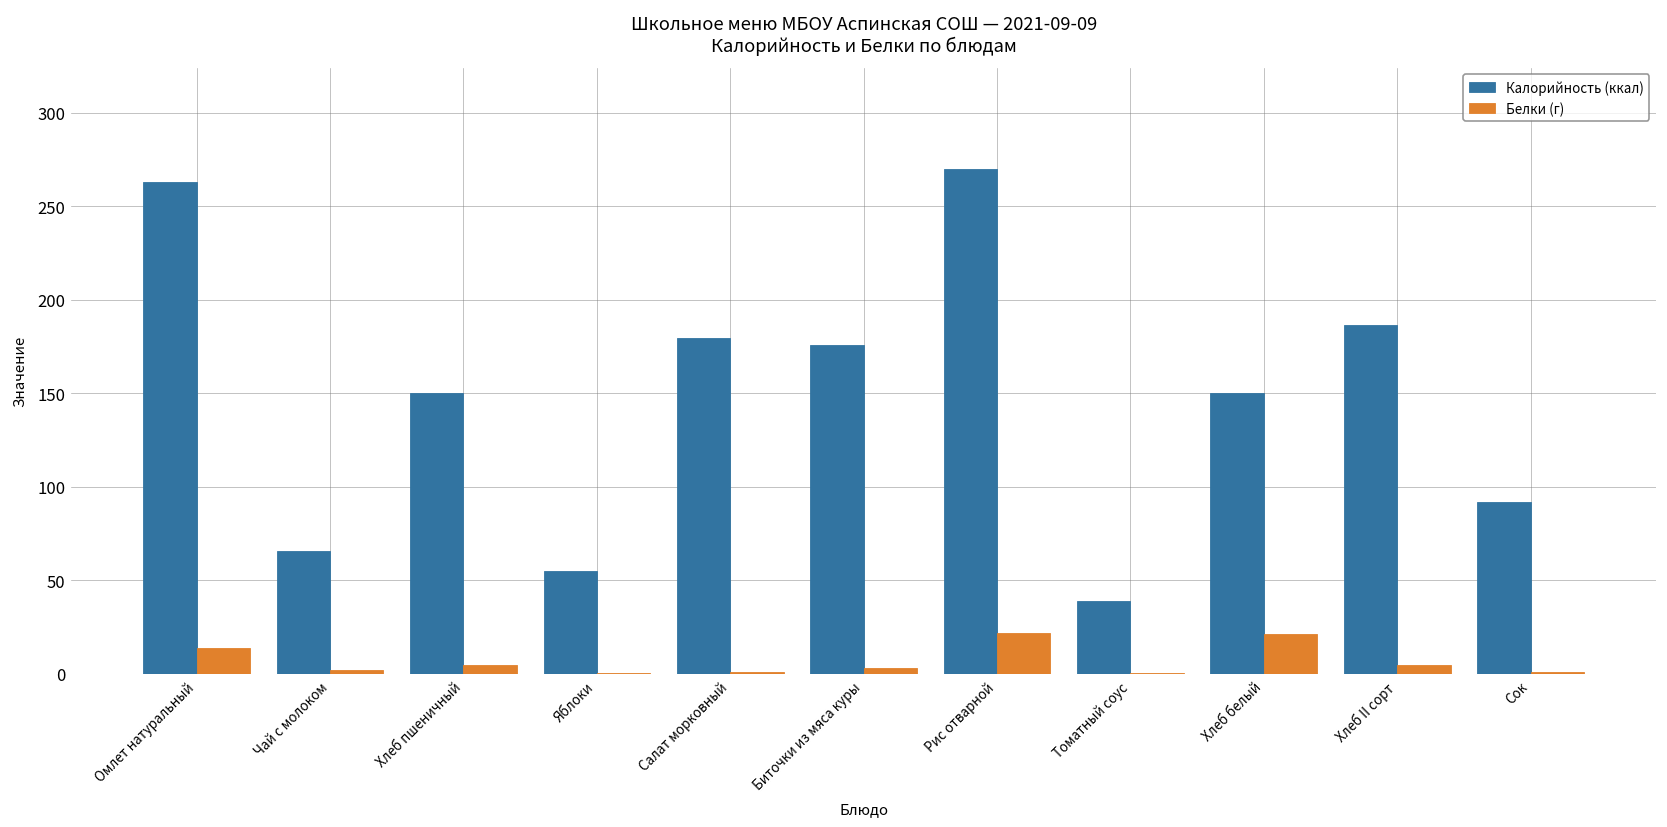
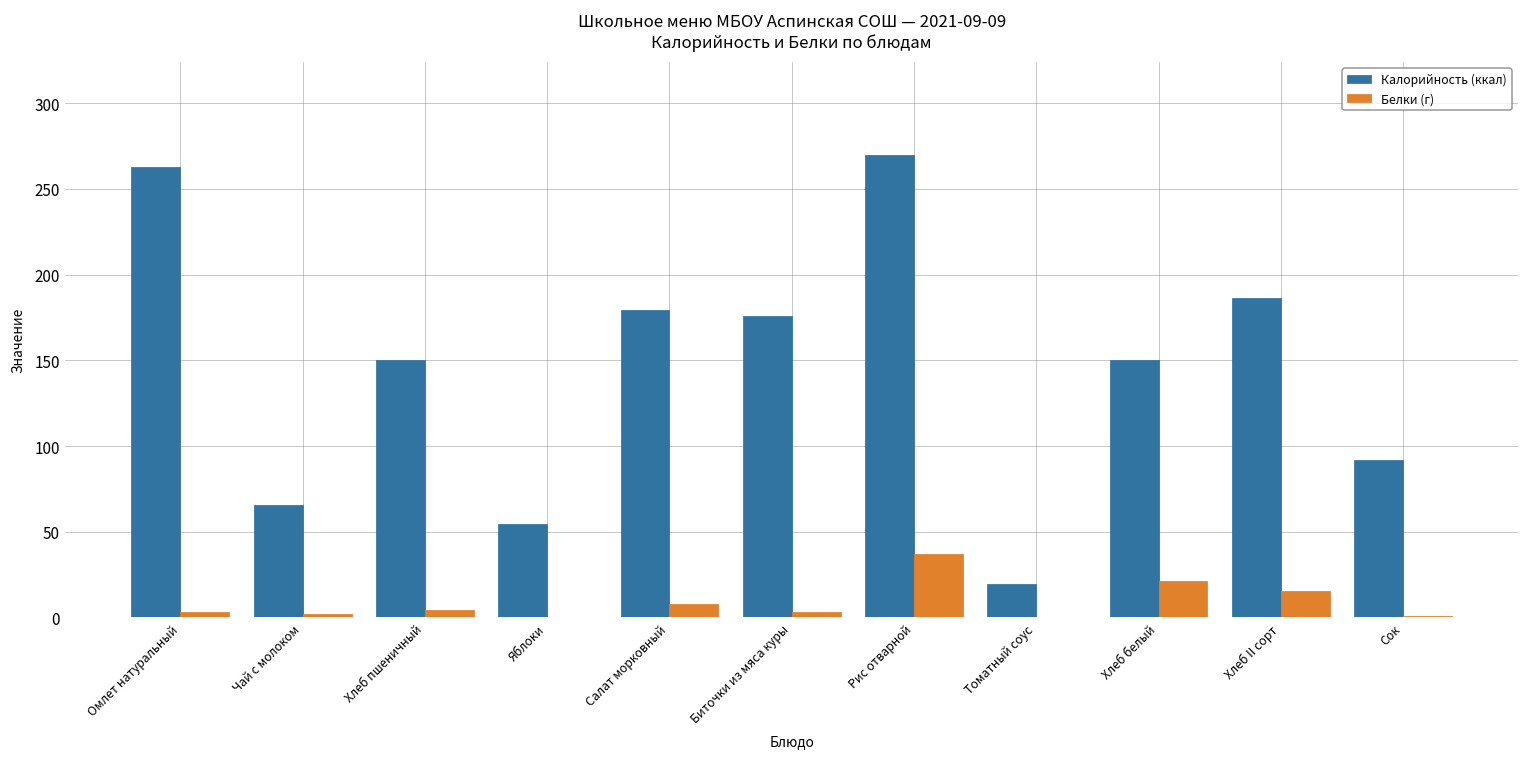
Белки (г), Омлет натуральный: 14 -> 3
Белки (г), Салат морковный: 1 -> 8
Белки (г), Рис отварной: 22 -> 37
Калорийность (ккал), Томатный соус: 39 -> 20
Белки (г), Хлеб II сорт: 4 -> 15
